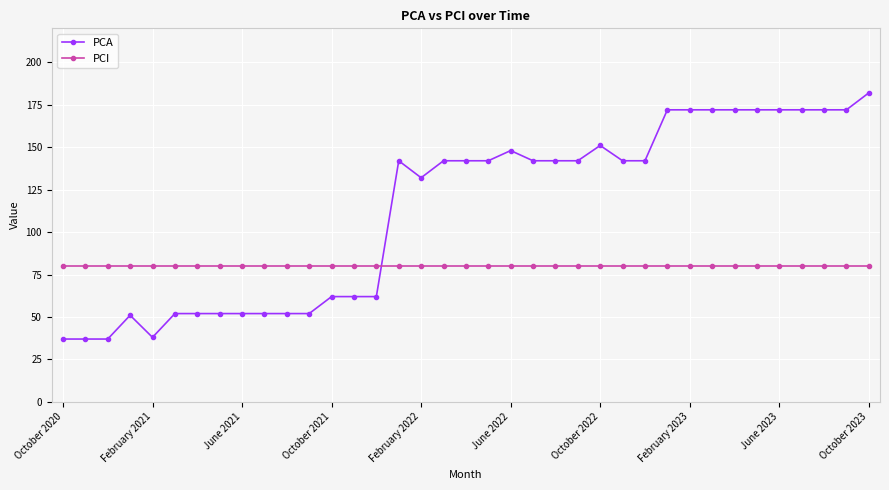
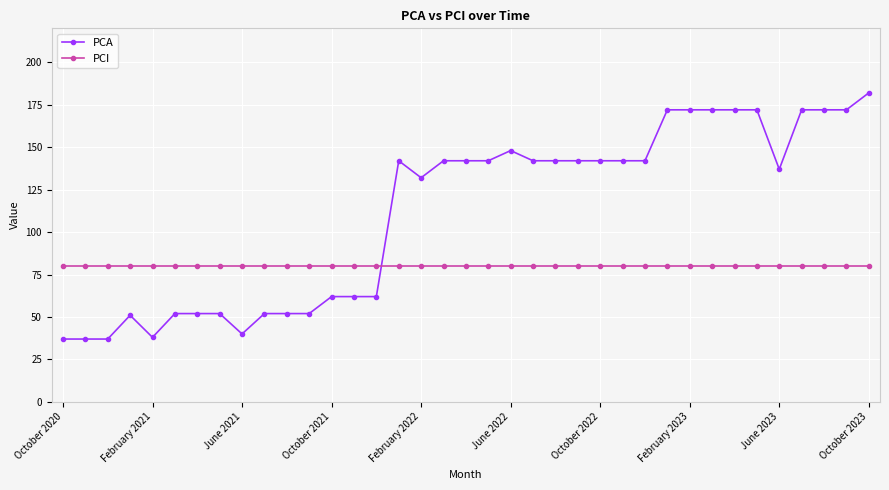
PCA, June 2021: 52 -> 40
PCA, October 2022: 151 -> 142
PCA, June 2023: 172 -> 137
